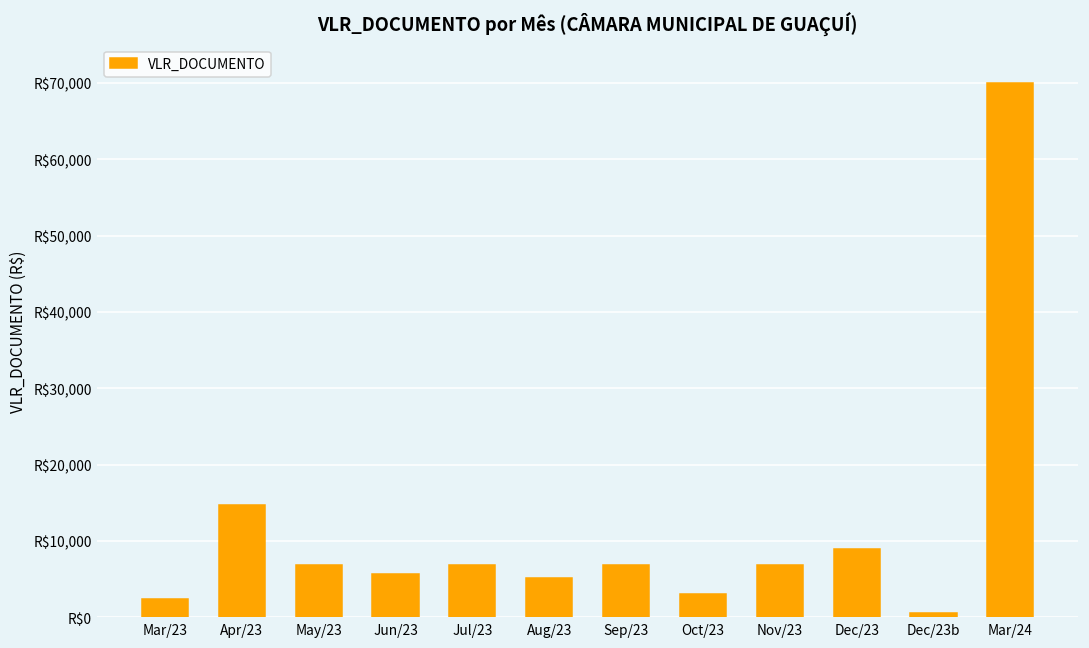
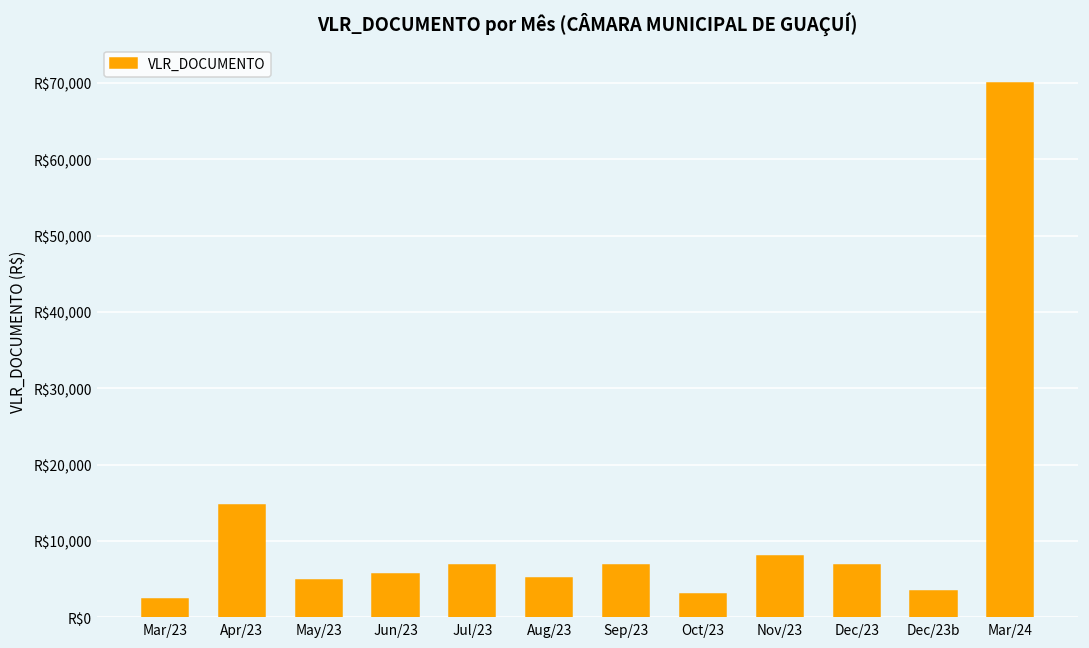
May/23: R$7,000 -> R$5,000
Nov/23: R$7,000 -> R$8,000
Dec/23: R$9,000 -> R$7,000
Dec/23b: R$1,000 -> R$3,000
